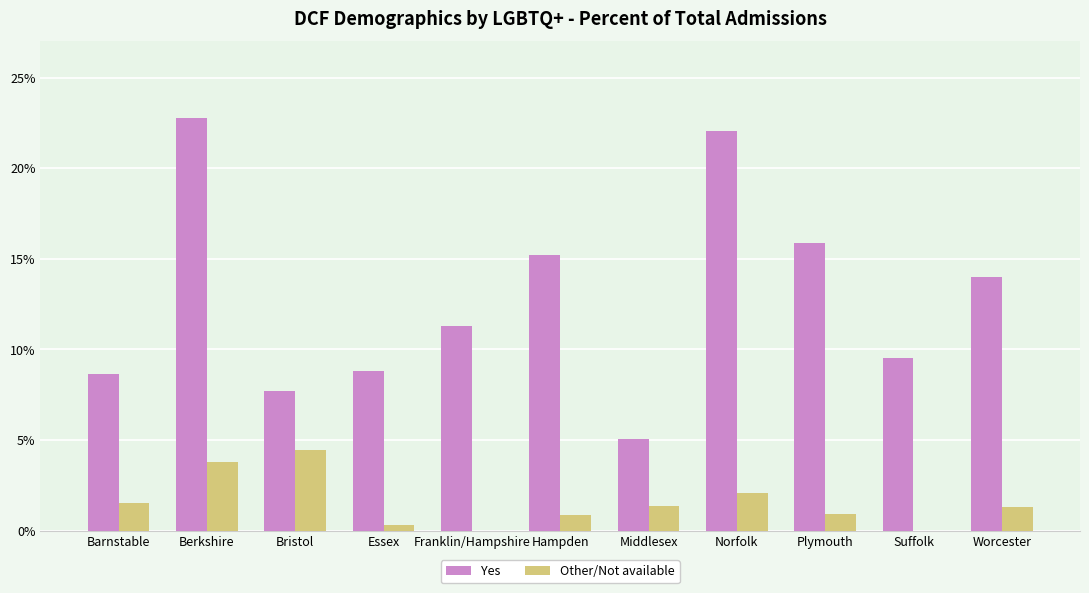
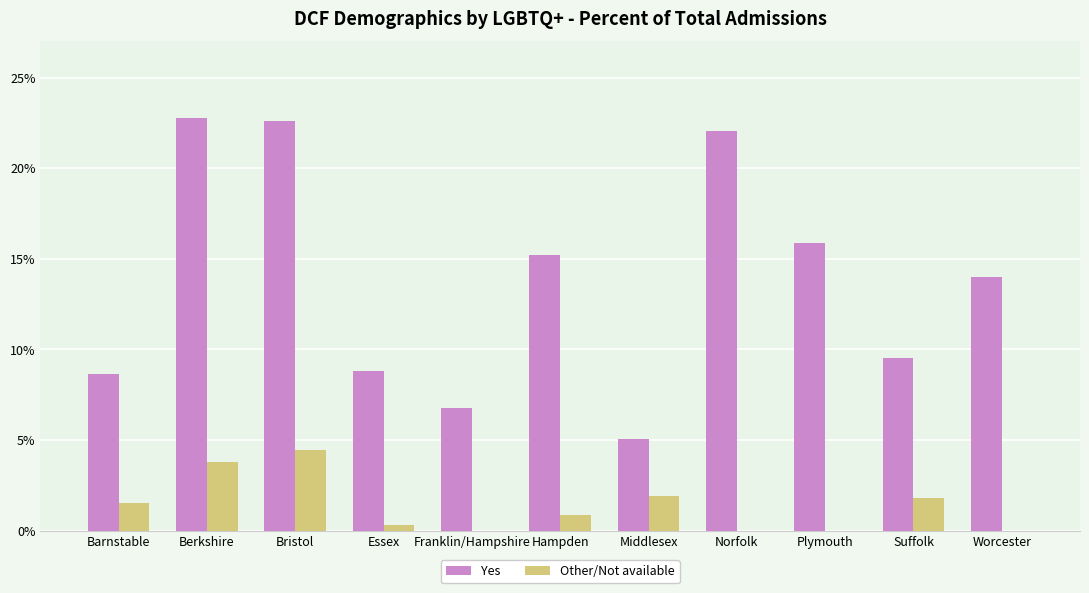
Yes, Bristol: 7.7% -> 22.6%
Yes, Franklin/Hampshire: 11.3% -> 6.8%
Other/Not available, Middlesex: 1.4% -> 1.9%
Other/Not available, Norfolk: 2.1% -> 0.0%
Other/Not available, Plymouth: 0.9% -> 0.0%
Other/Not available, Suffolk: 0.0% -> 1.8%
Other/Not available, Worcester: 1.3% -> 0.0%
